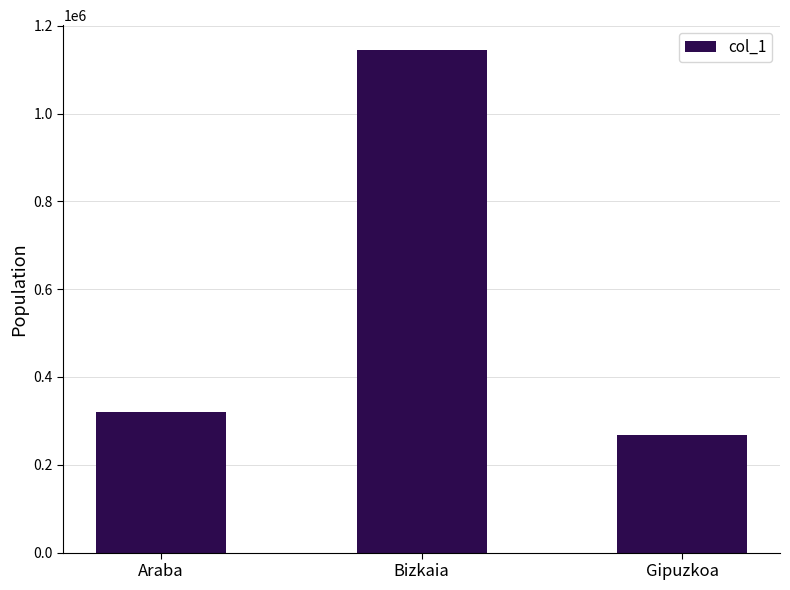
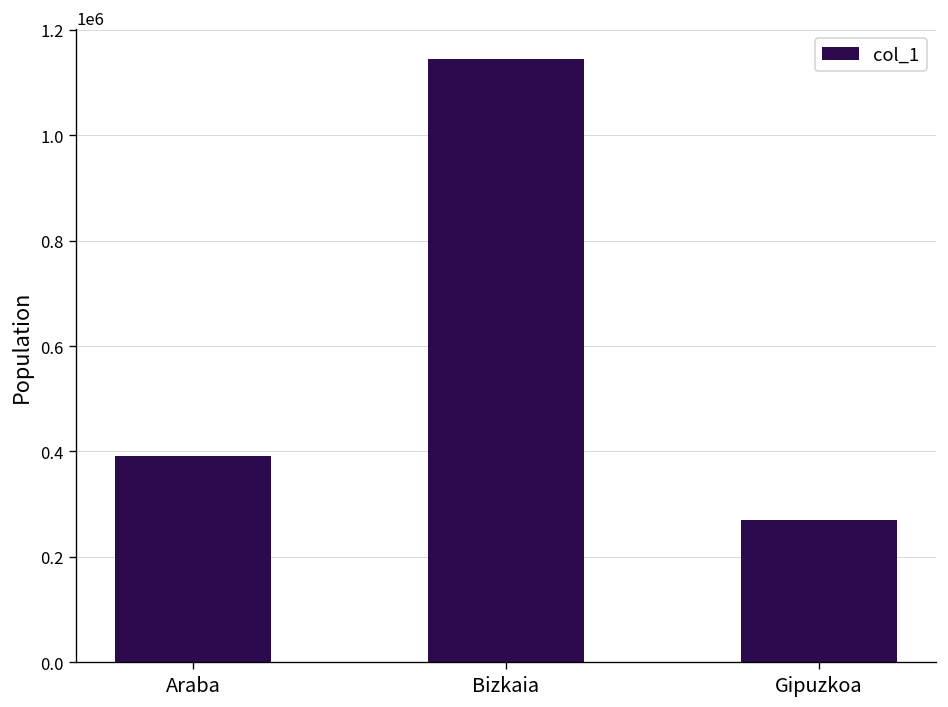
Araba: 320000 -> 390000
